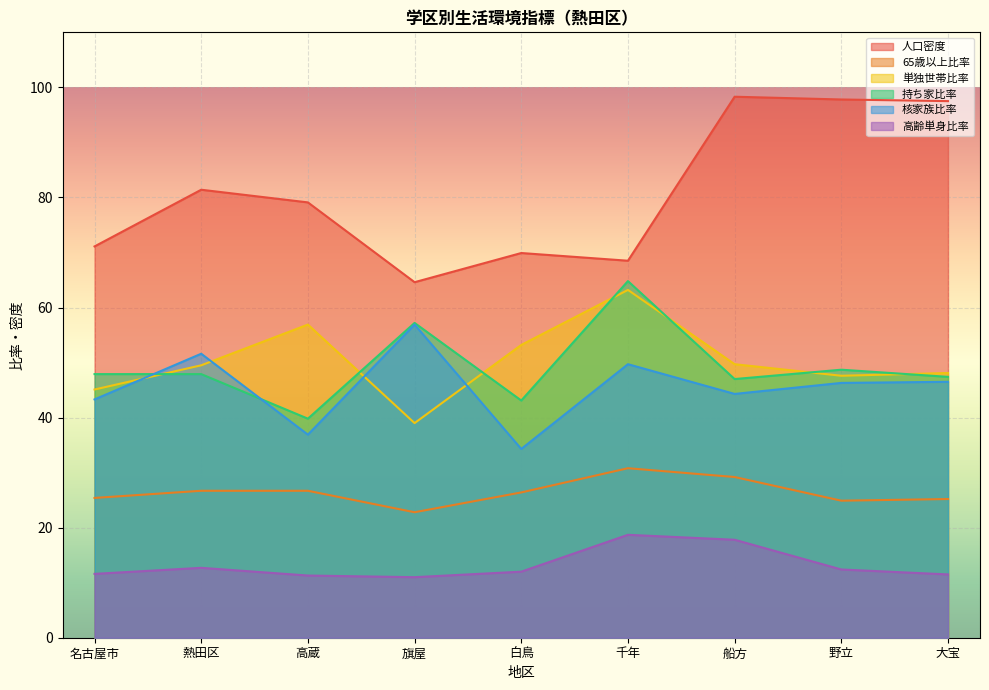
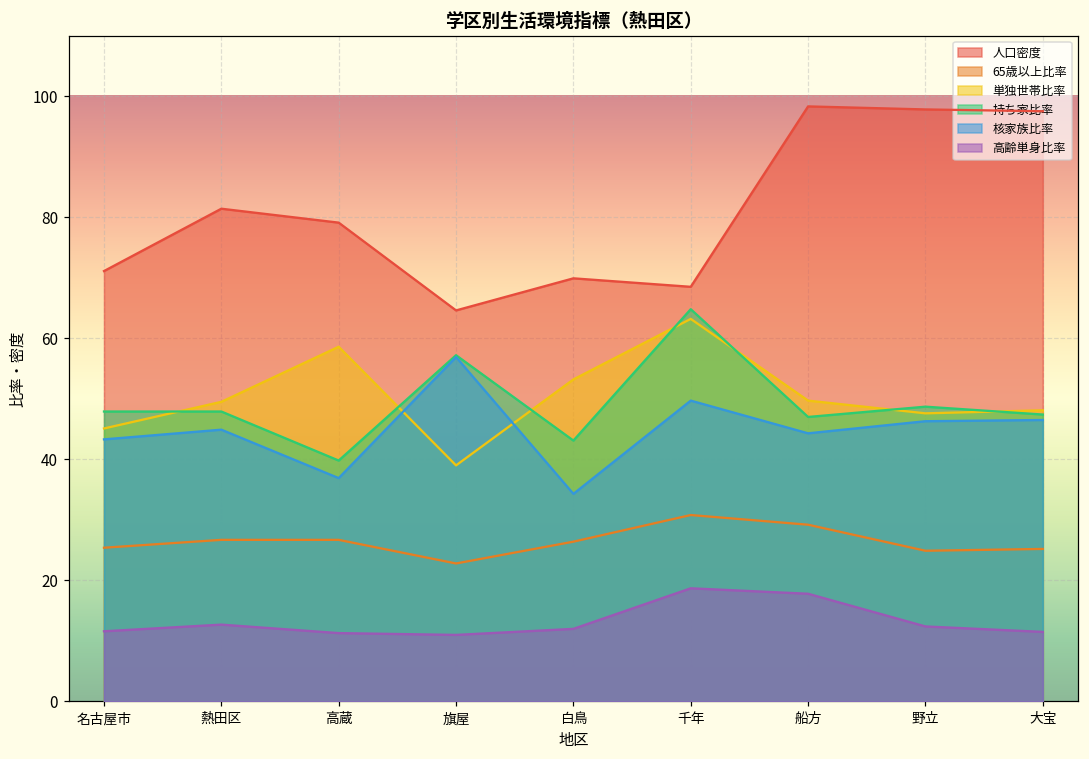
核家族比率, 熱田区: 52 -> 45
単独世帯比率, 高蔵: 57 -> 59
